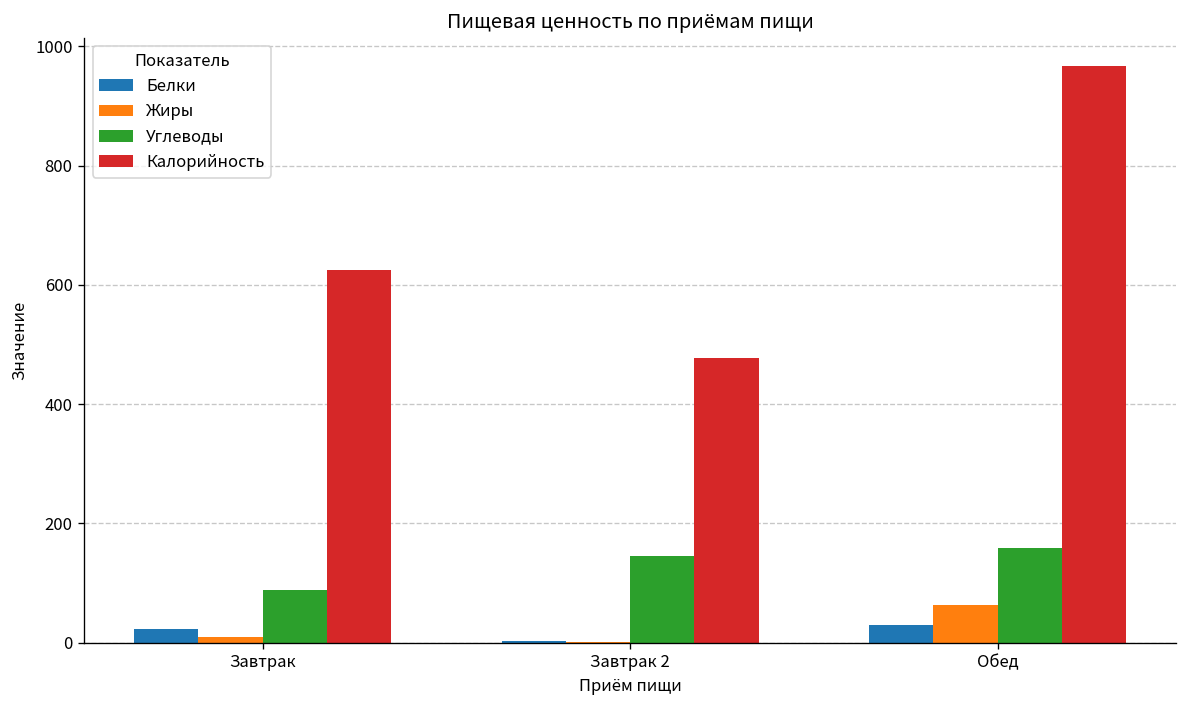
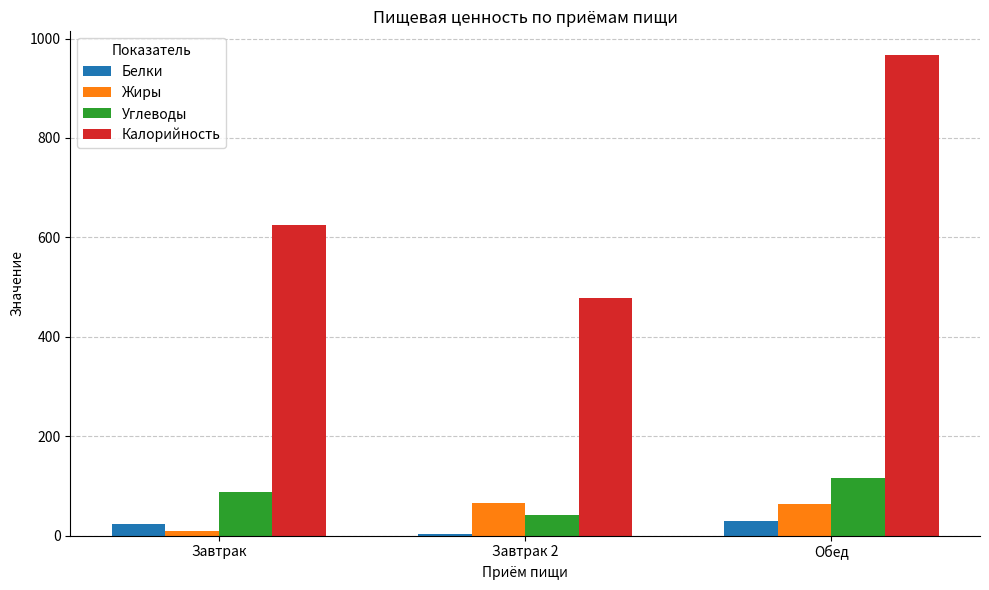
Жиры, Завтрак 2: 0 -> 70
Углеводы, Завтрак 2: 140 -> 40
Углеводы, Обед: 160 -> 120
